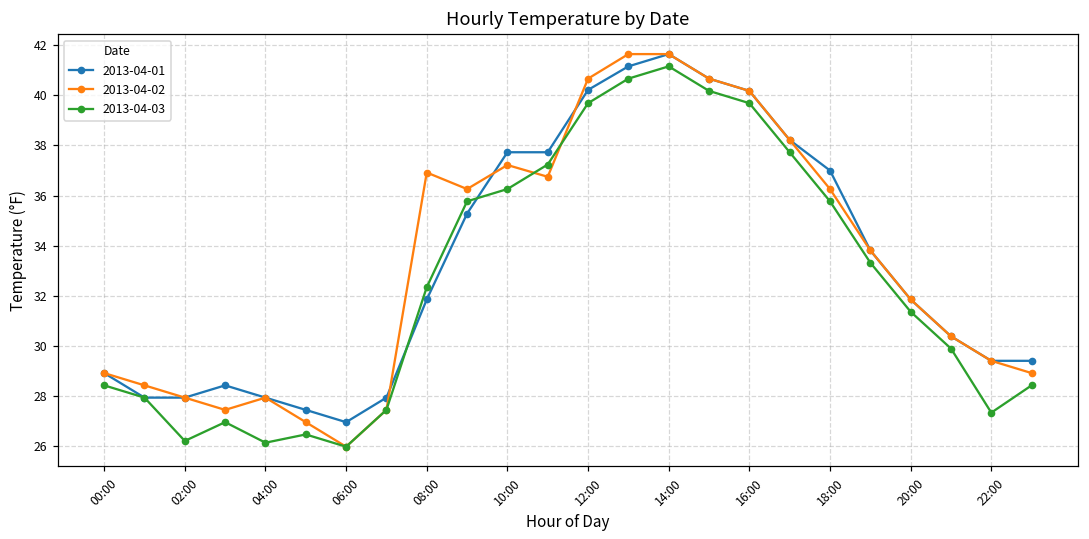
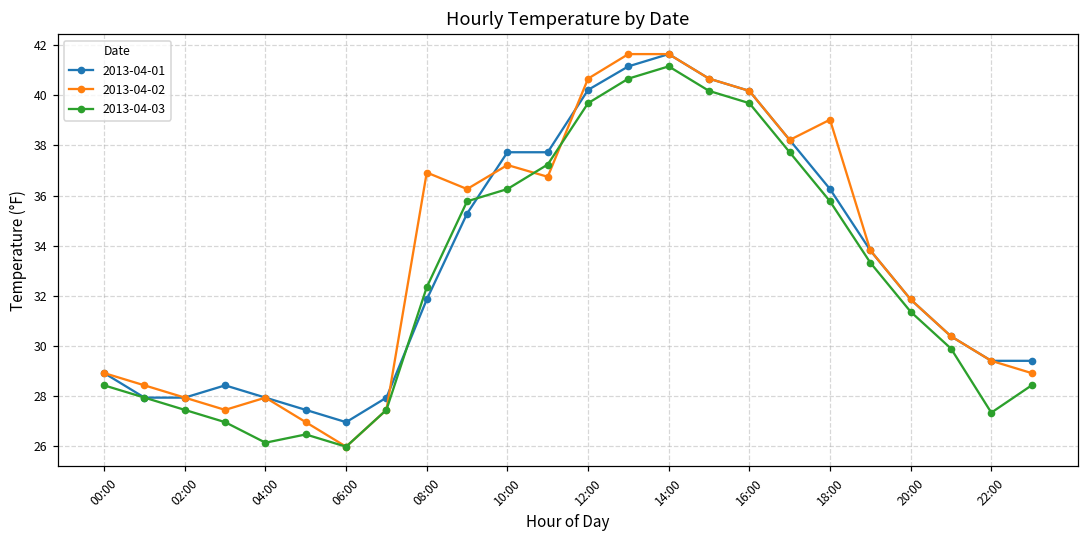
2013-04-03, 02:00: 26.2 -> 27.4
2013-04-01, 18:00: 37.0 -> 36.3
2013-04-02, 18:00: 36.3 -> 39.0
